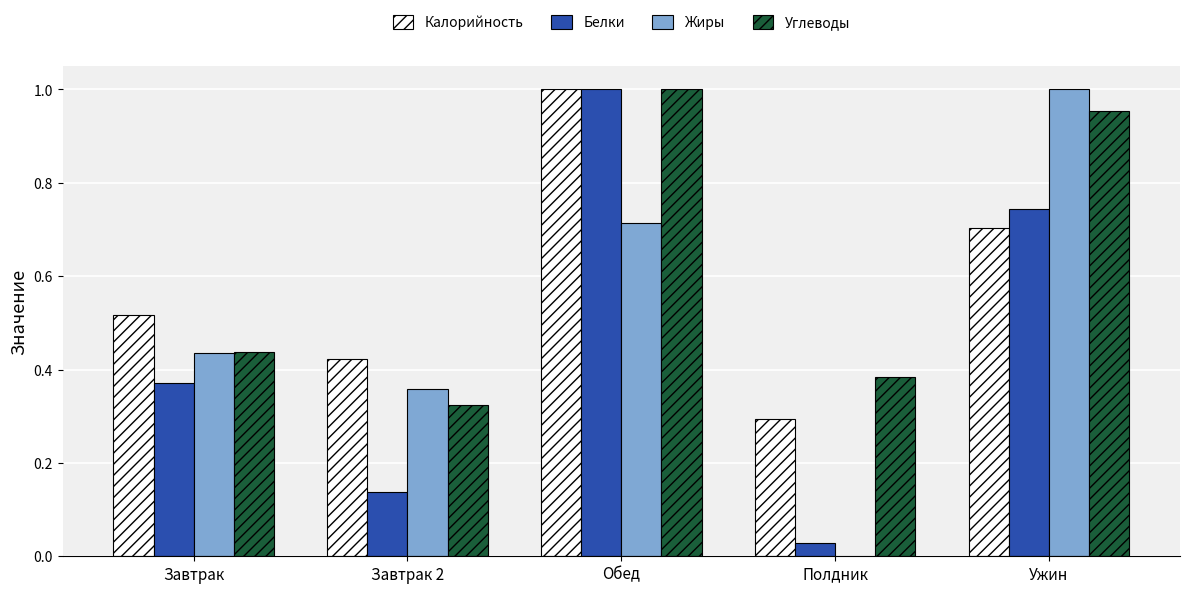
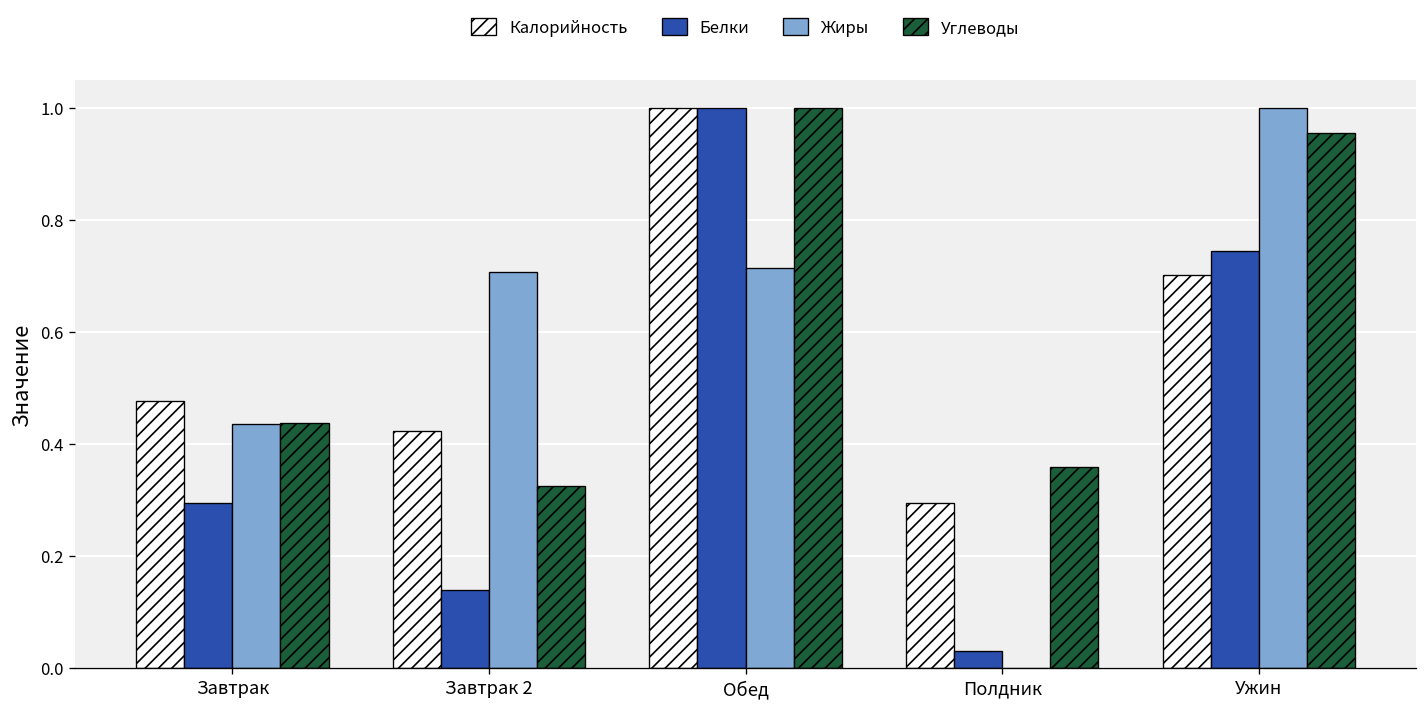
Калорийность, Завтрак: 0.52 -> 0.48
Белки, Завтрак: 0.37 -> 0.30
Жиры, Завтрак 2: 0.36 -> 0.71
Углеводы, Полдник: 0.38 -> 0.36
